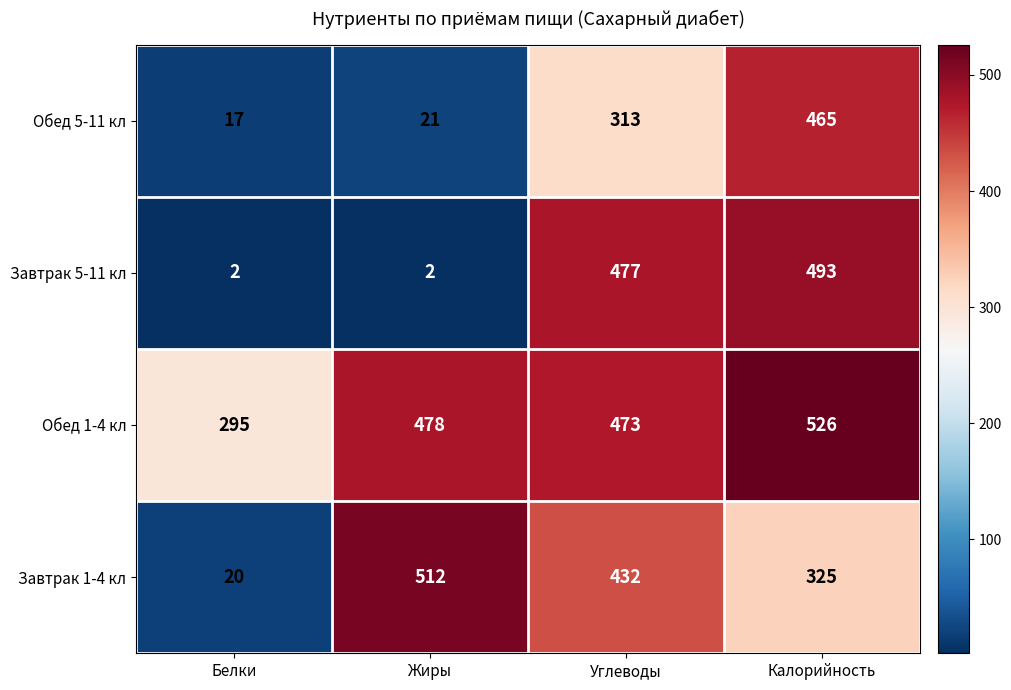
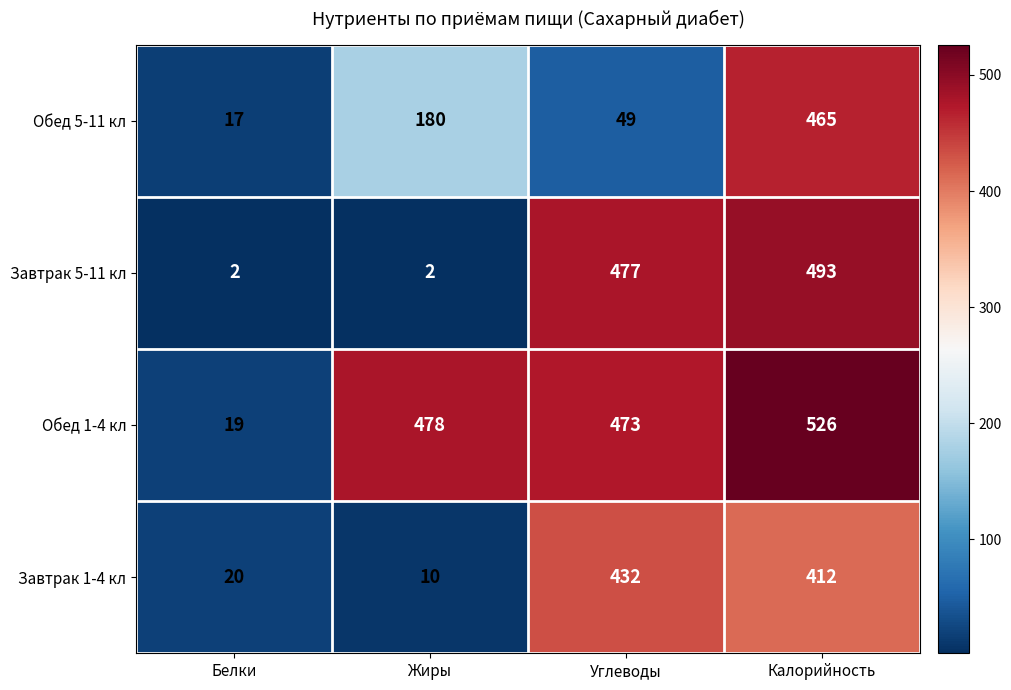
Обед 5-11 кл, Жиры: 21 -> 180
Обед 5-11 кл, Углеводы: 313 -> 49
Обед 1-4 кл, Белки: 295 -> 19
Завтрак 1-4 кл, Жиры: 512 -> 10
Завтрак 1-4 кл, Калорийность: 325 -> 412
